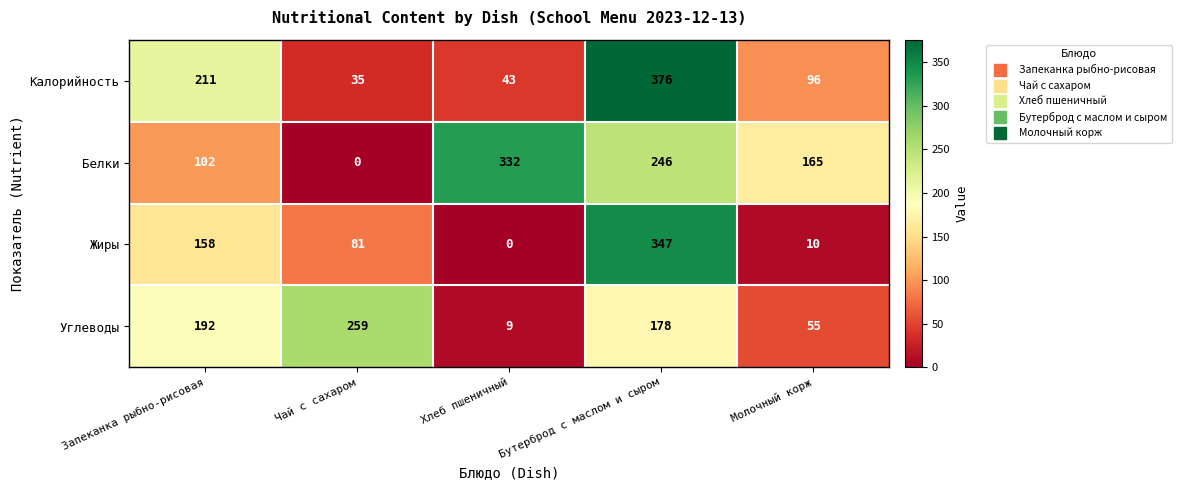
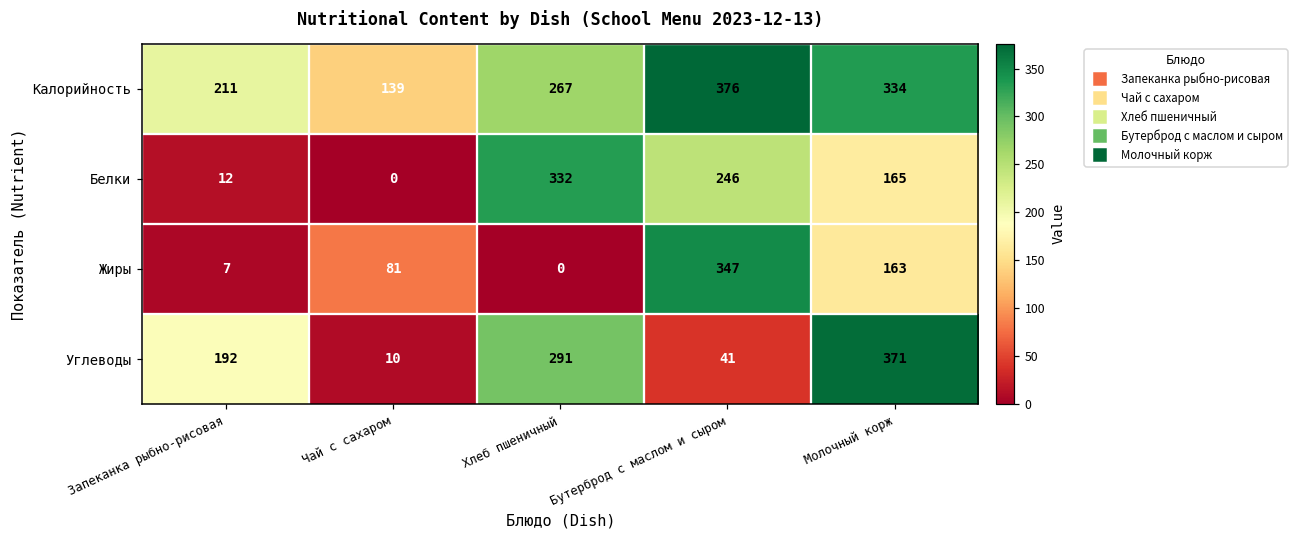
Калорийность, Чай с сахаром: 35 -> 139
Калорийность, Хлеб пшеничный: 43 -> 267
Калорийность, Молочный корж: 96 -> 334
Белки, Запеканка рыбно-рисовая: 102 -> 12
Жиры, Запеканка рыбно-рисовая: 158 -> 7
Жиры, Молочный корж: 10 -> 163
Углеводы, Чай с сахаром: 259 -> 10
Углеводы, Хлеб пшеничный: 9 -> 291
Углеводы, Бутерброд с маслом и сыром: 178 -> 41
Углеводы, Молочный корж: 55 -> 371
